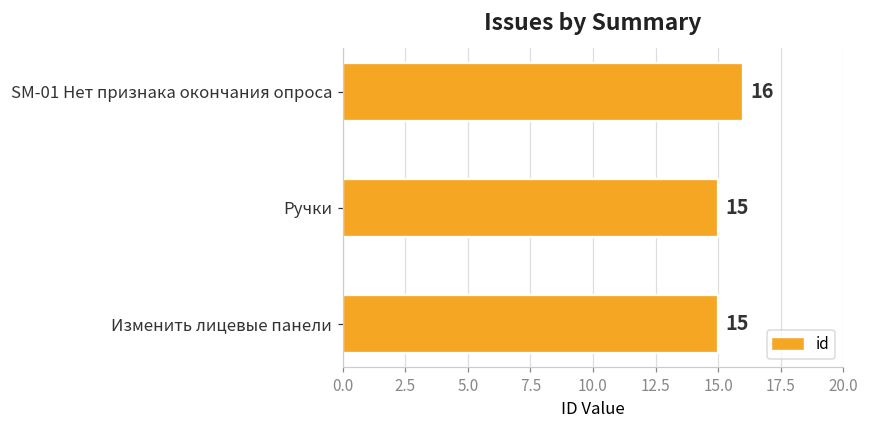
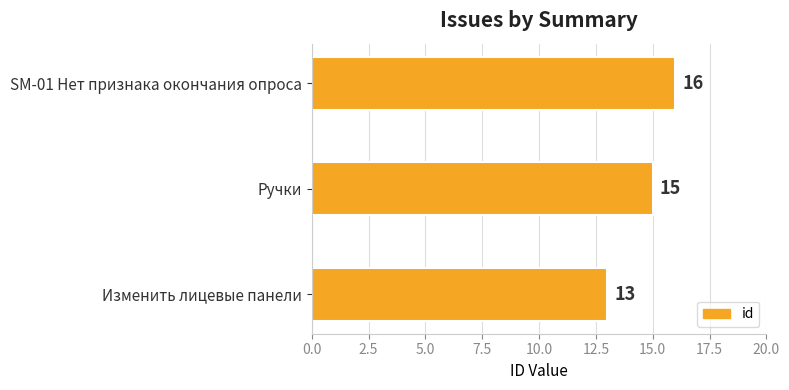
Изменить лицевые панели: 15 -> 13
